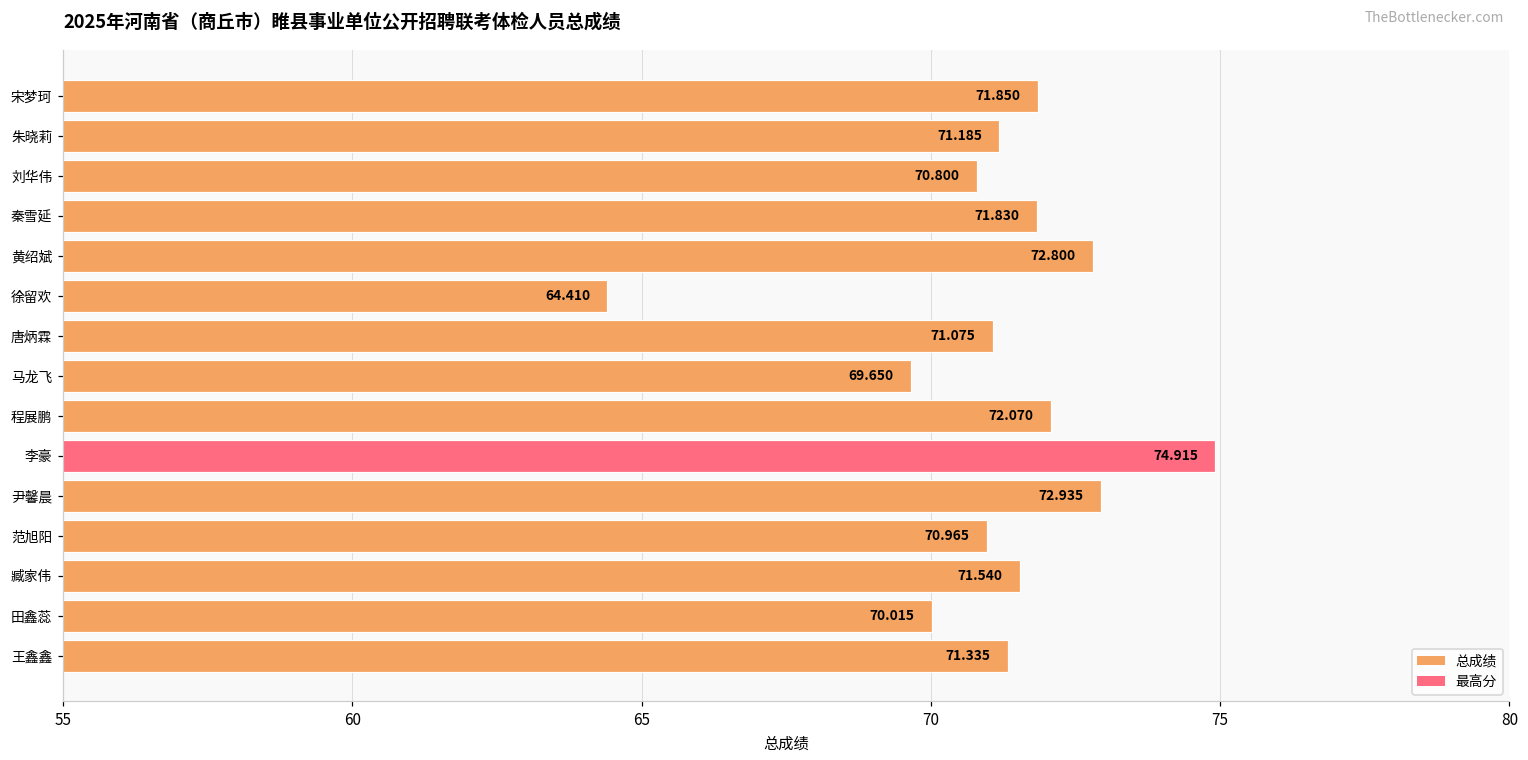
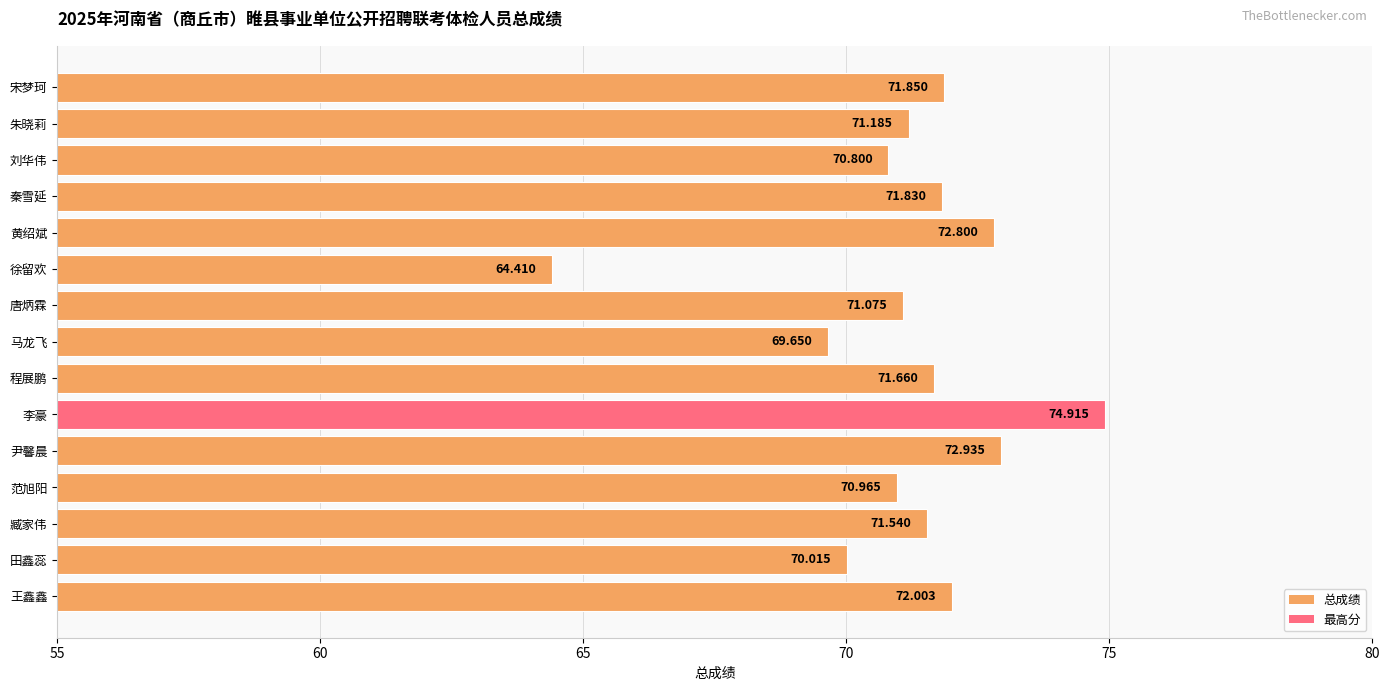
程展鹏: 72.070 -> 71.660
王鑫鑫: 71.335 -> 72.003
